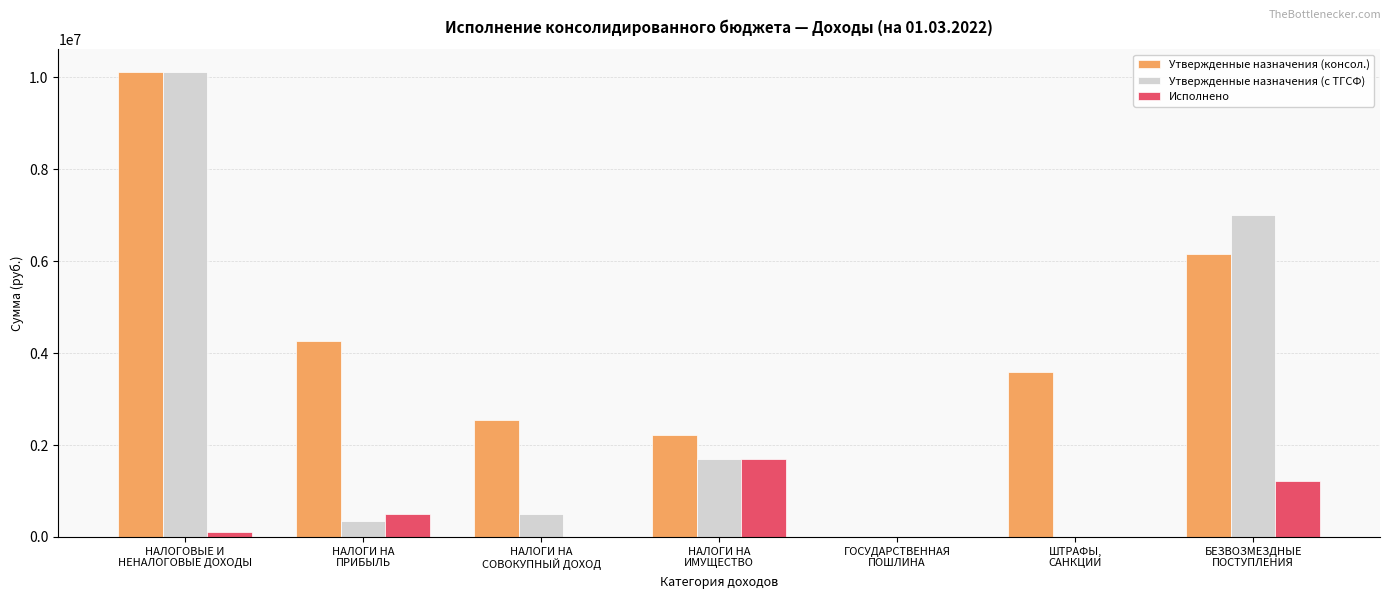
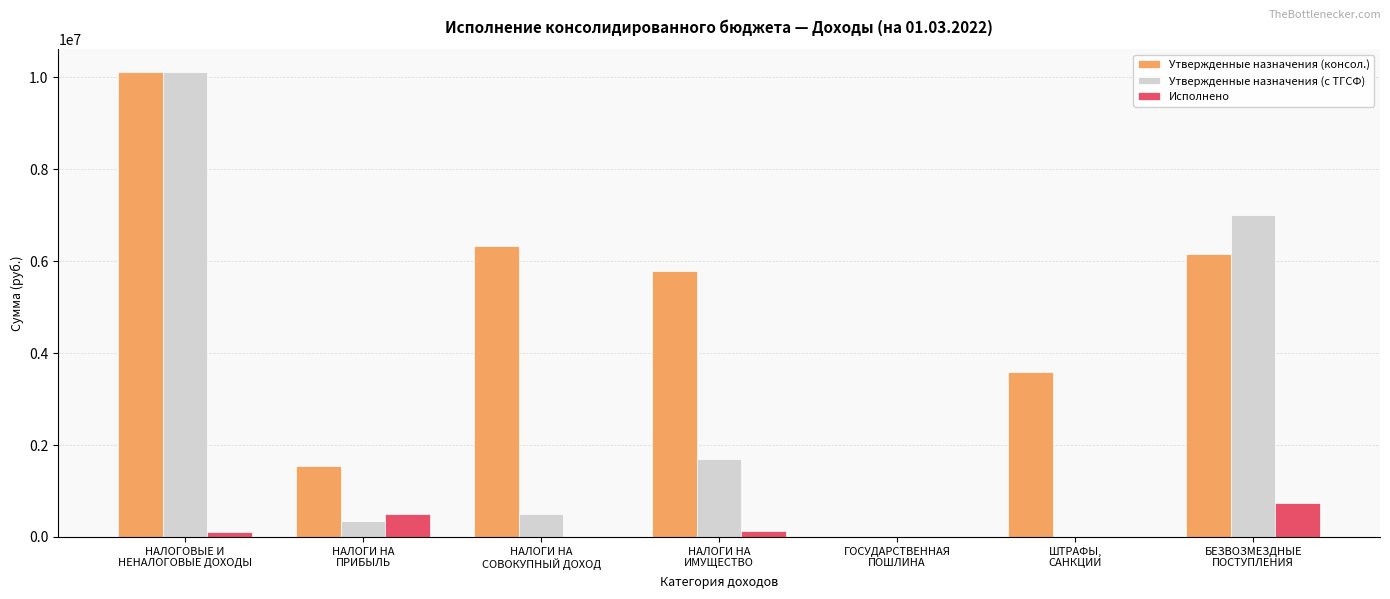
Утвержденные назначения (консол.), НАЛОГИ НА ПРИБЫЛЬ: 4300000 -> 1600000
Утвержденные назначения (консол.), НАЛОГИ НА СОВОКУПНЫЙ ДОХОД: 2500000 -> 6300000
Утвержденные назначения (консол.), НАЛОГИ НА ИМУЩЕСТВО: 2200000 -> 5800000
Исполнено, НАЛОГИ НА ИМУЩЕСТВО: 1700000 -> 100000
Исполнено, БЕЗВОЗМЕЗДНЫЕ ПОСТУПЛЕНИЯ: 1200000 -> 700000
